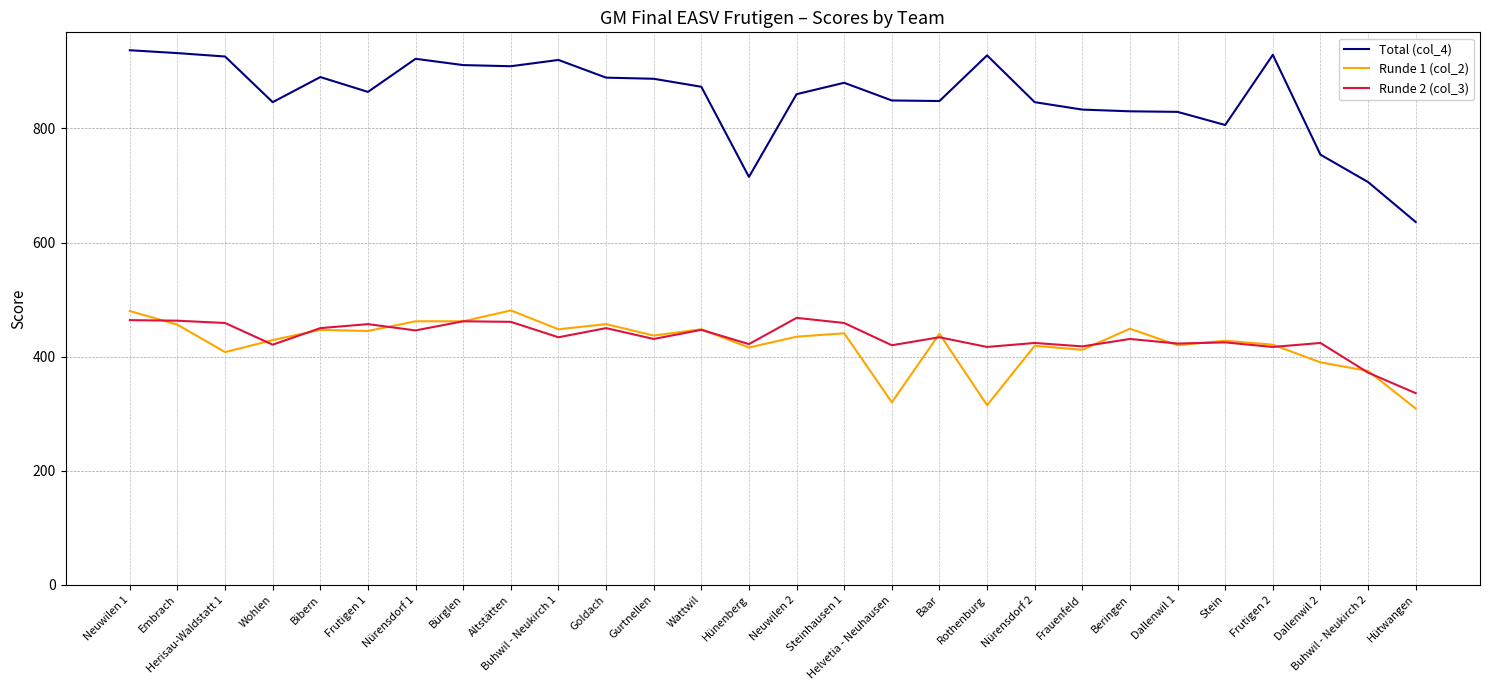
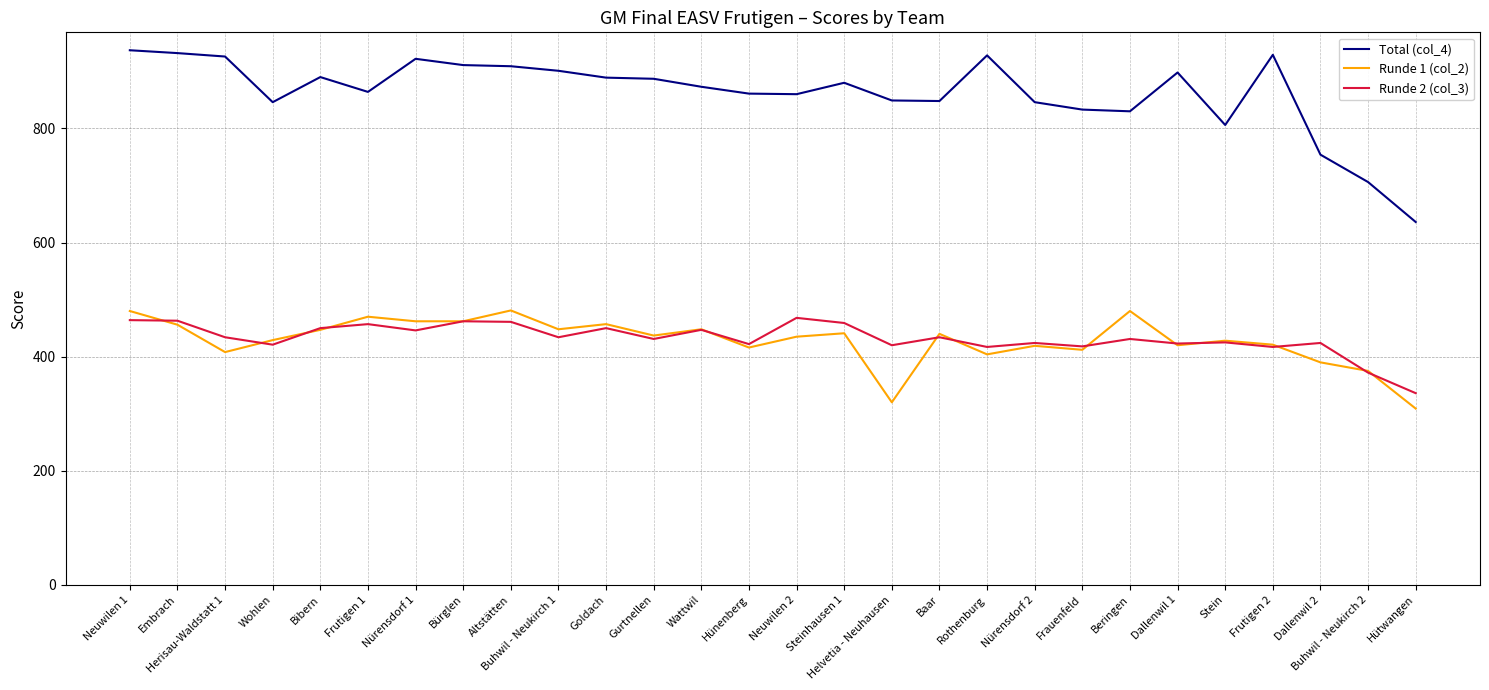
Runde 2 (col_3), Herisau-Waldstatt 1: 460 -> 430
Runde 1 (col_2), Frutigen 1: 450 -> 470
Total (col_4), Buhwil - Neukirch 1: 920 -> 900
Total (col_4), Hünenberg: 720 -> 860
Runde 1 (col_2), Rothenburg: 320 -> 400
Runde 1 (col_2), Beringen: 450 -> 480
Total (col_4), Dallenwil 1: 830 -> 900
